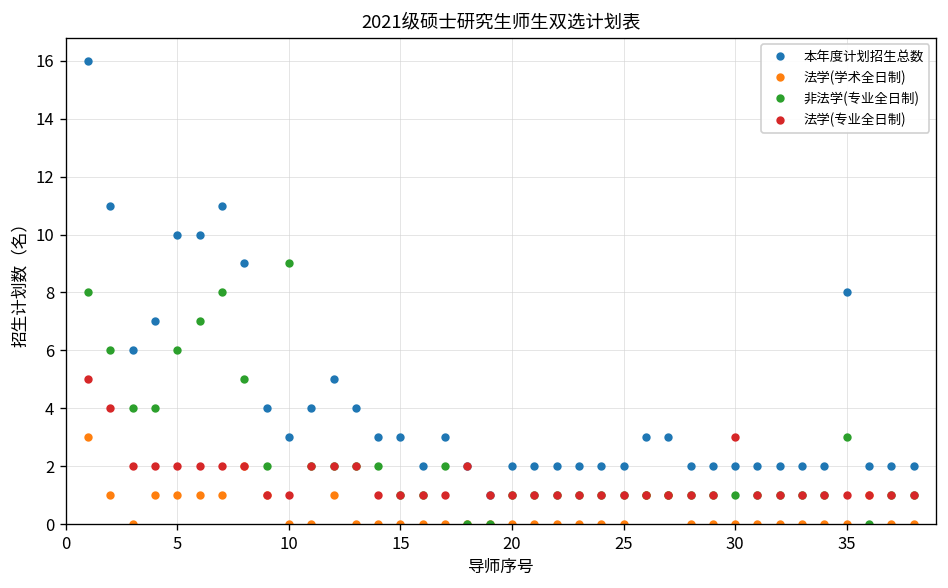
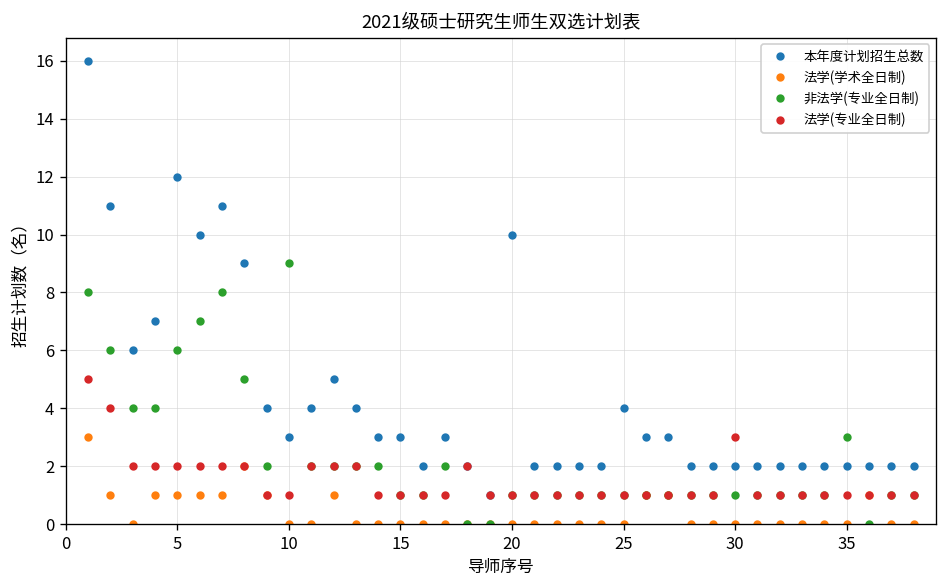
本年度计划招生总数, 5: 10 -> 12
本年度计划招生总数, 20: 2 -> 10
本年度计划招生总数, 25: 2 -> 4
本年度计划招生总数, 35: 8 -> 2
